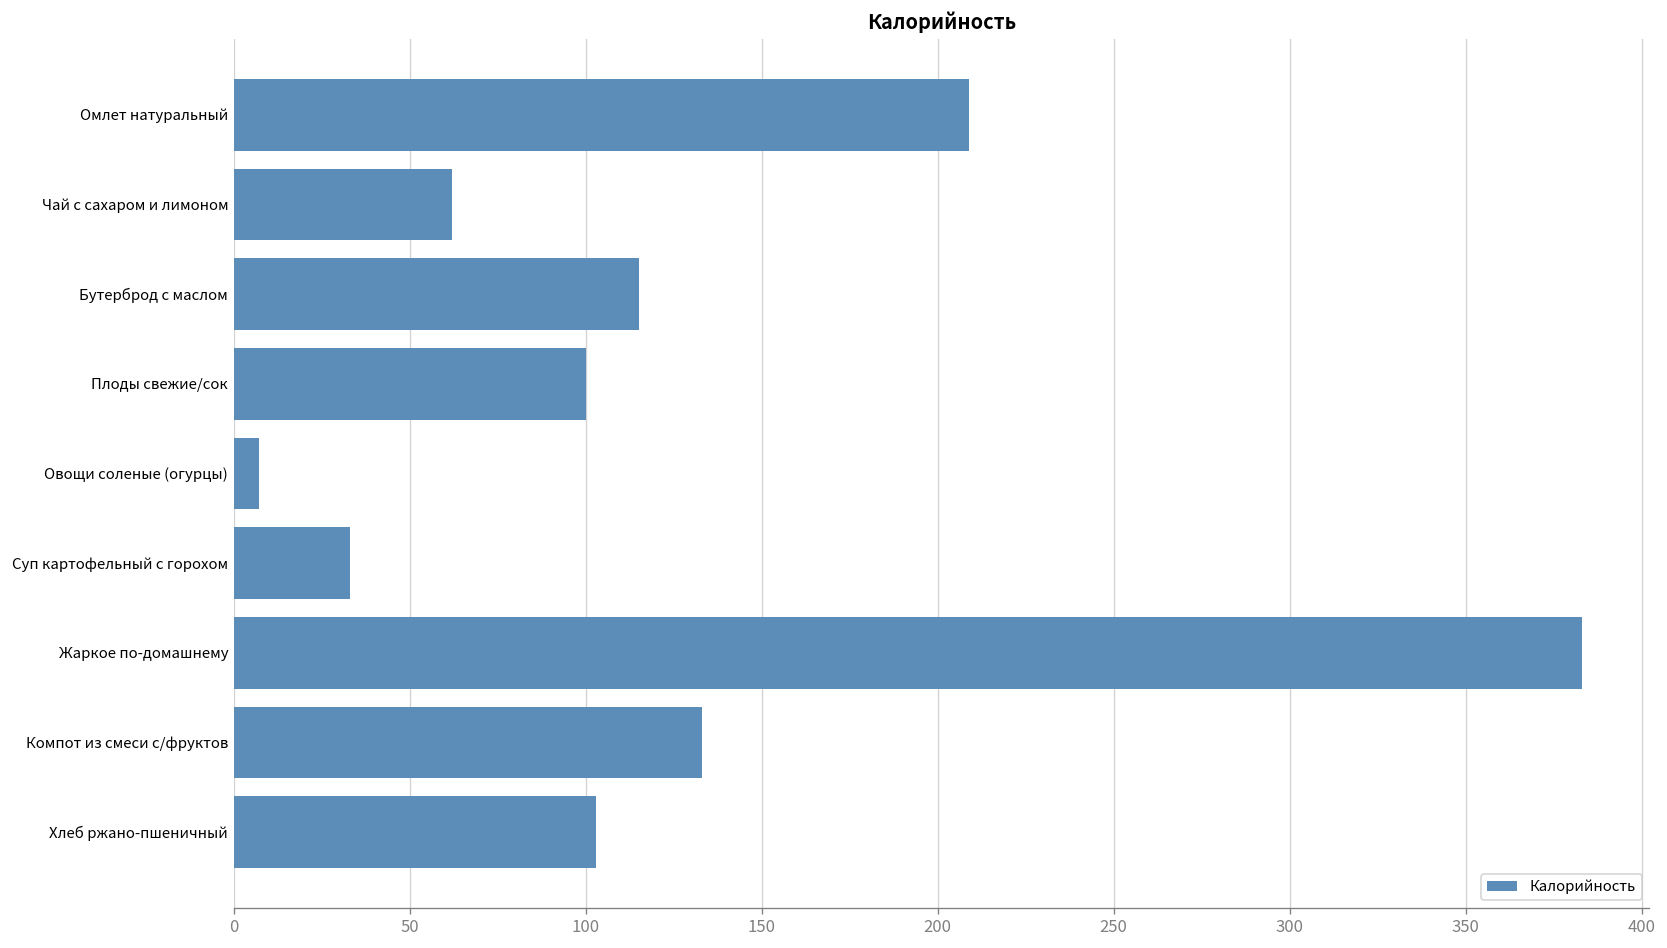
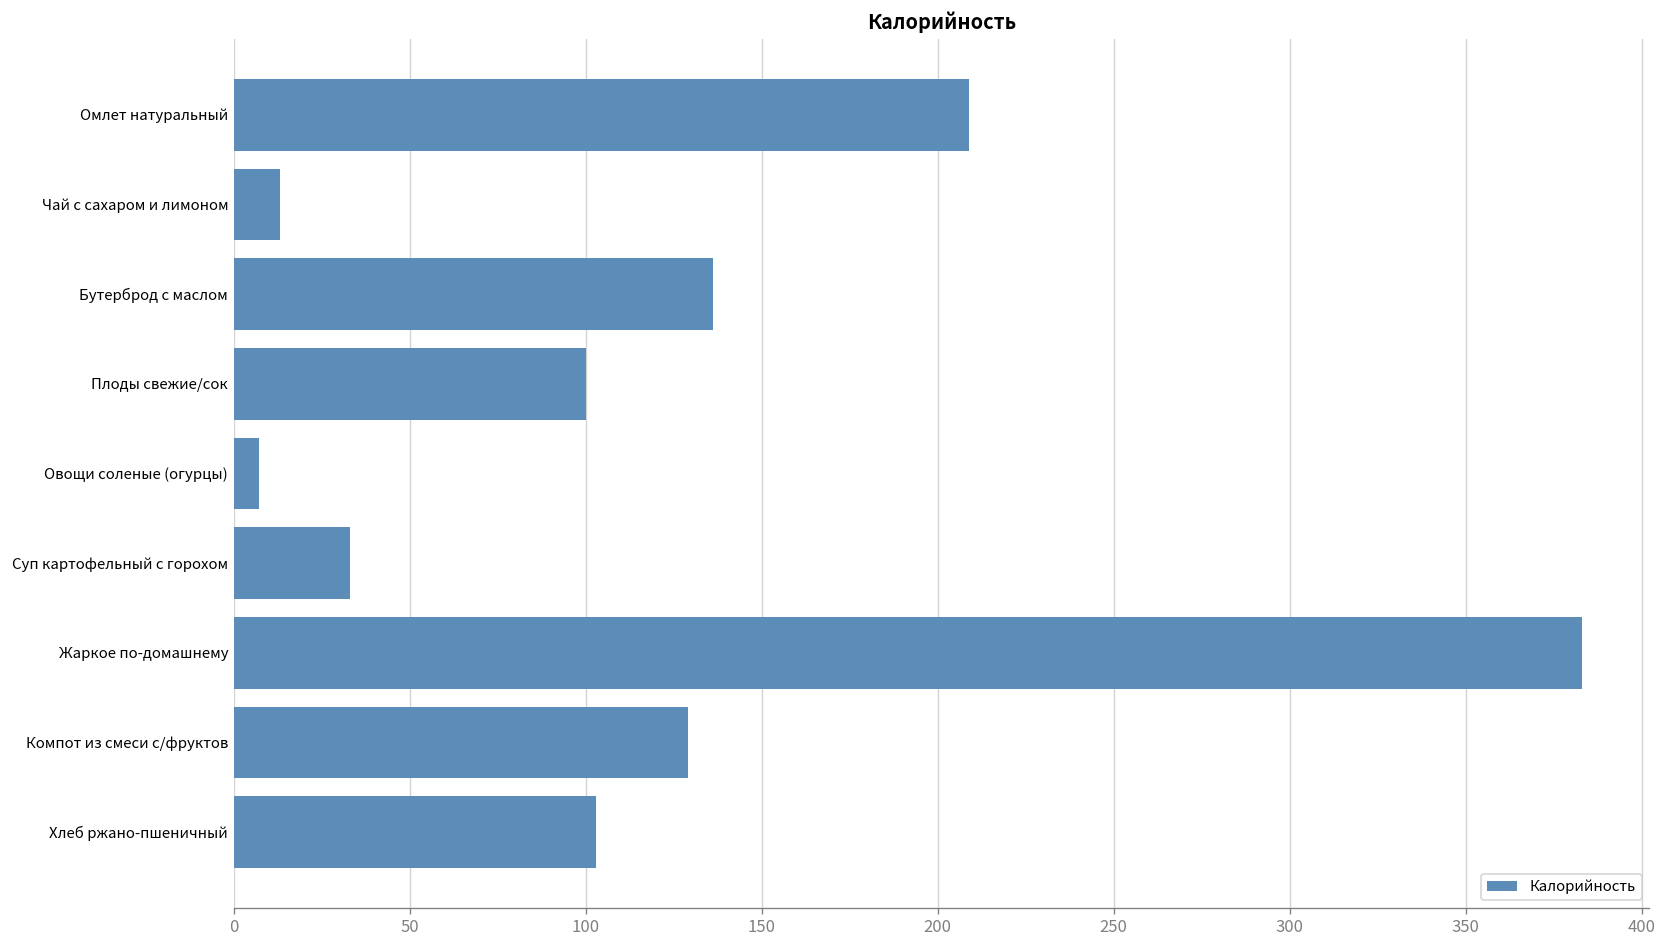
Чай с сахаром и лимоном: 62 -> 13
Бутерброд с маслом: 115 -> 136
Компот из смеси с/фруктов: 133 -> 129
